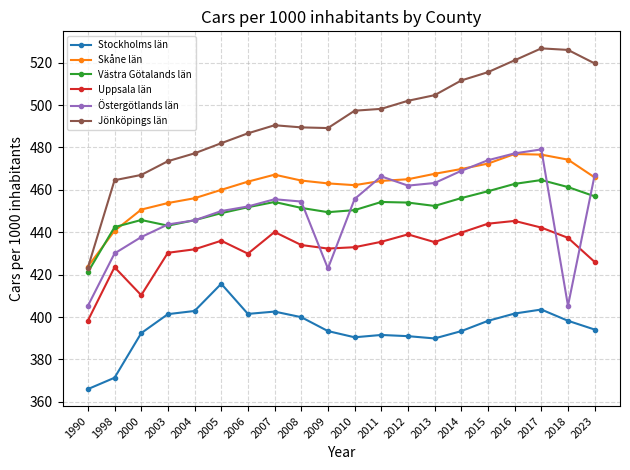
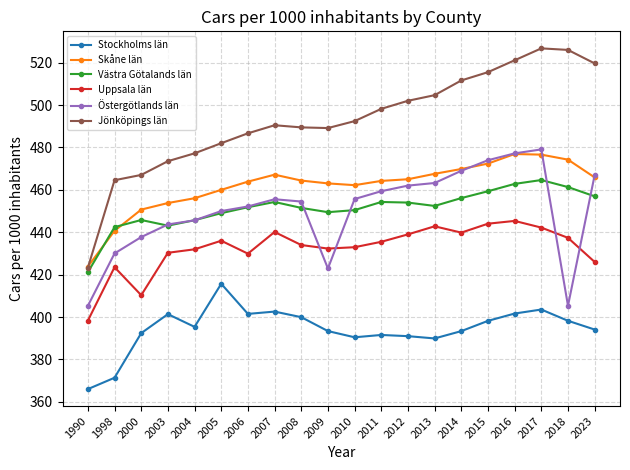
Stockholms län, 2004: 403 -> 395
Jönköpings län, 2010: 497 -> 492
Östergötlands län, 2011: 466 -> 459
Uppsala län, 2013: 435 -> 443
